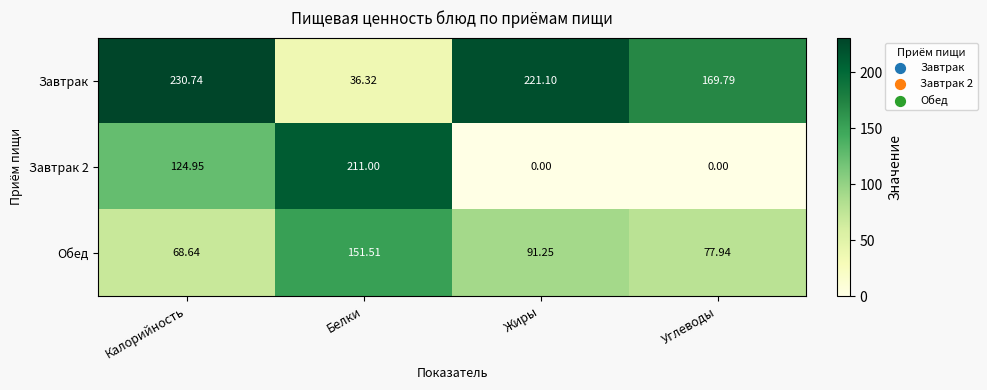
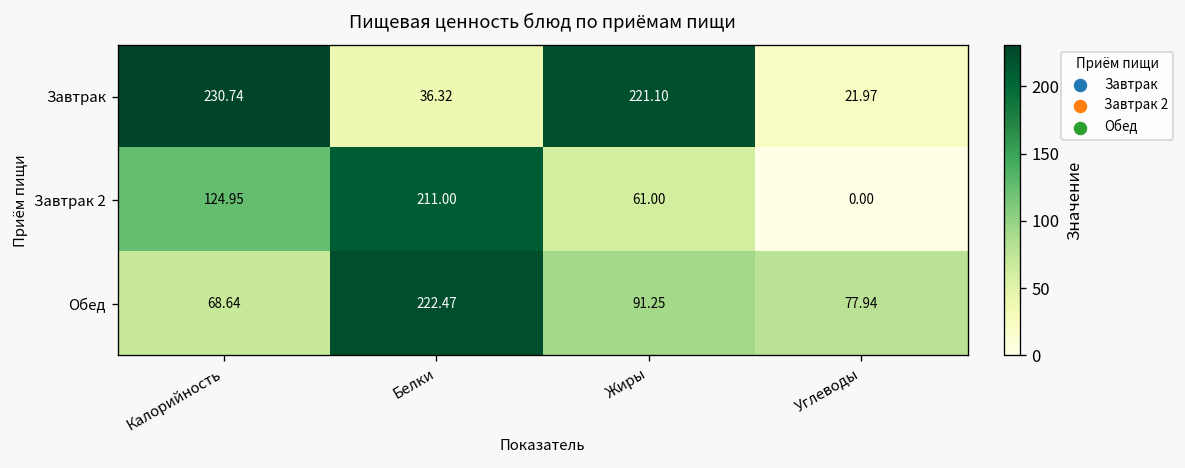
Завтрак, Углеводы: 169.79 -> 21.97
Завтрак 2, Жиры: 0.00 -> 61.00
Обед, Белки: 151.51 -> 222.47
